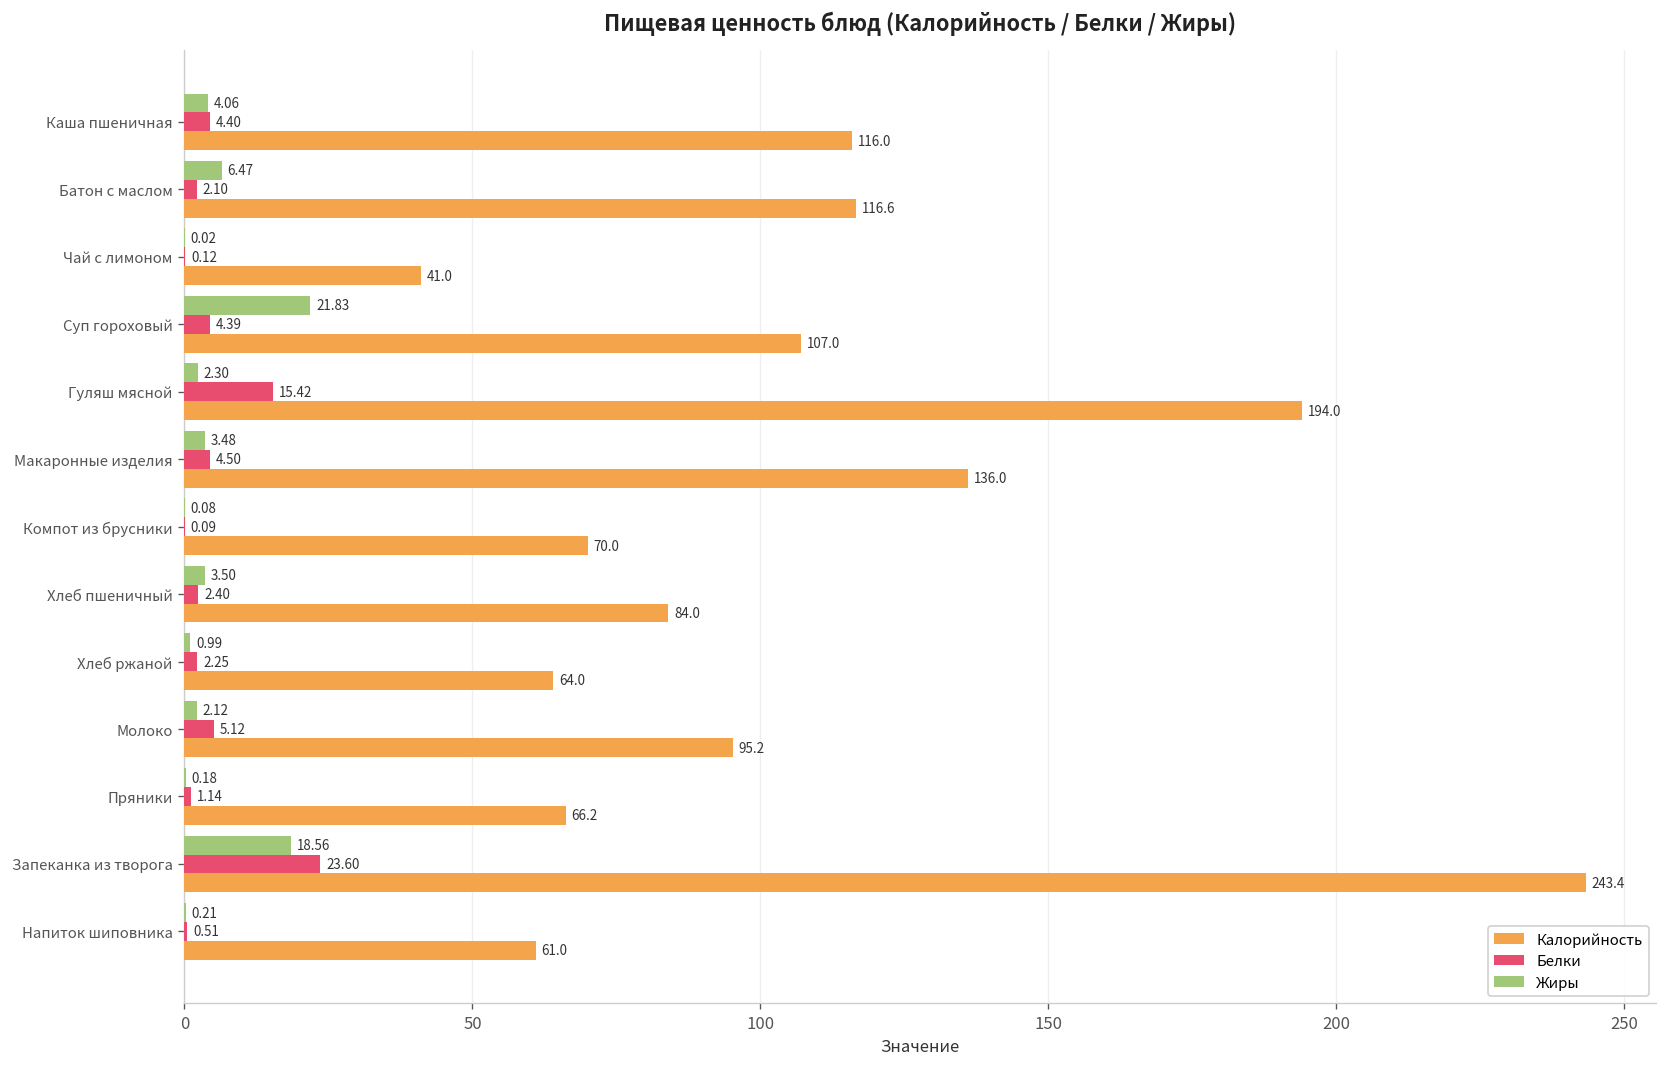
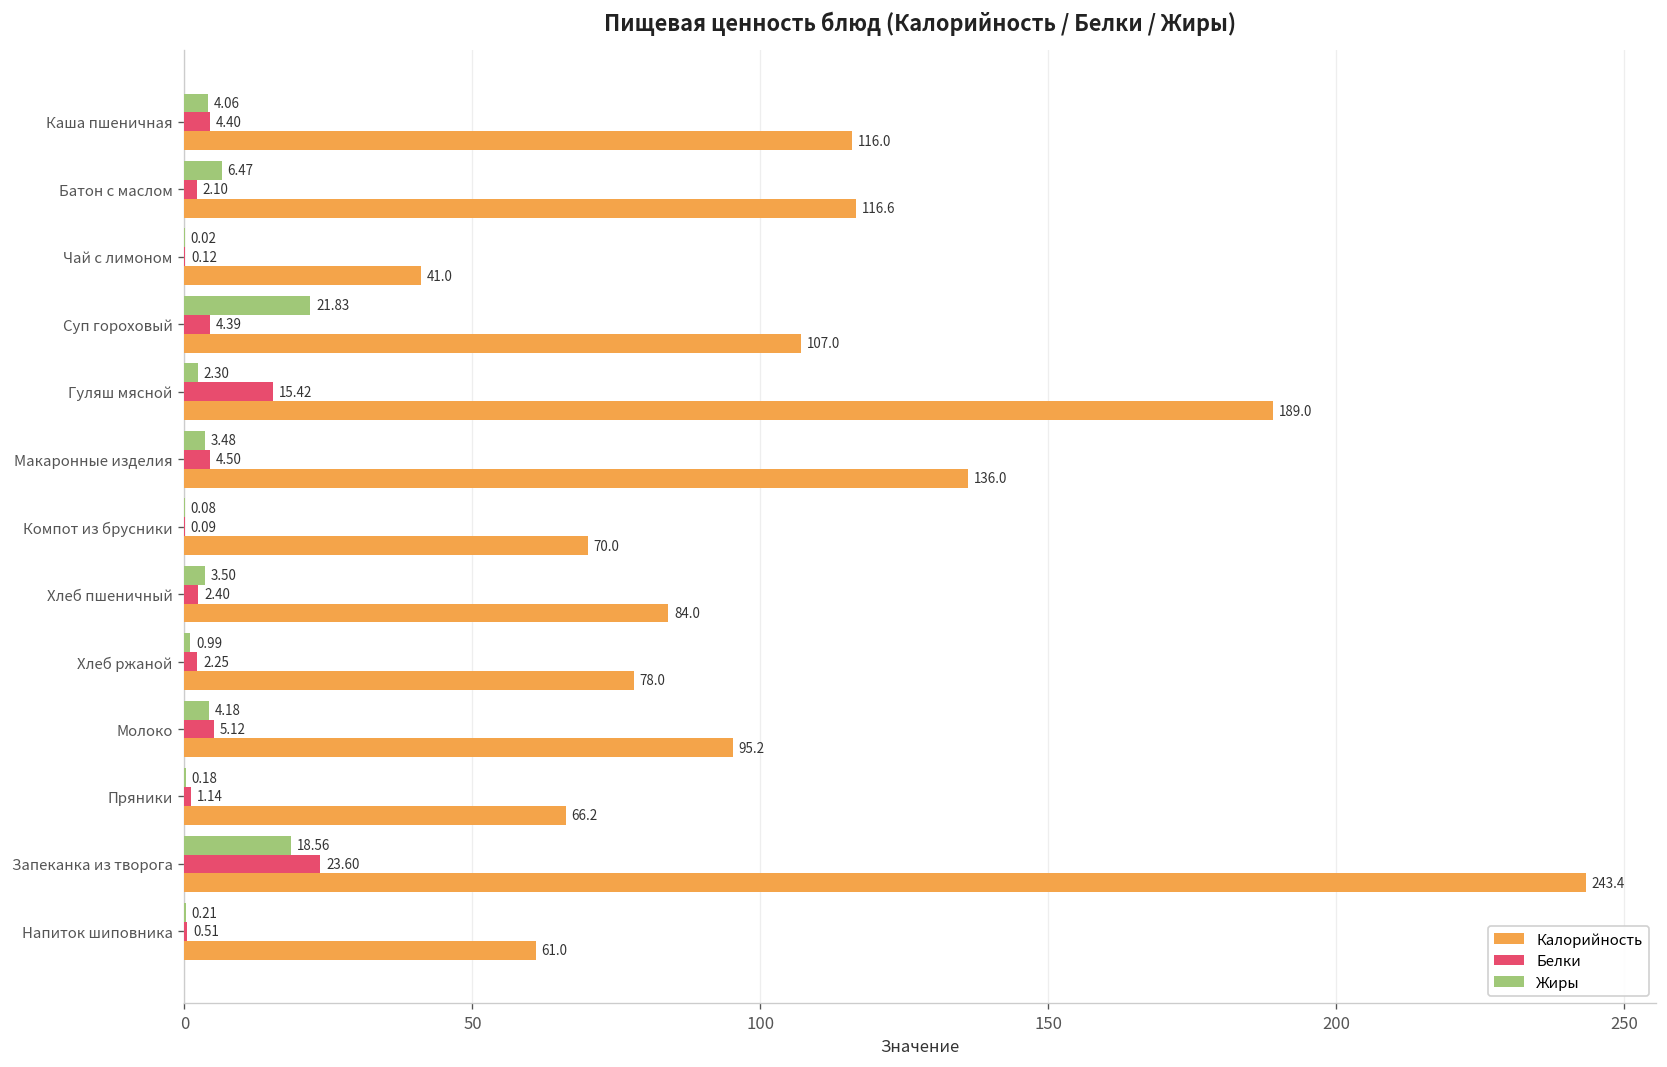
Калорийность, Гуляш мясной: 194.0 -> 189.0
Калорийность, Хлеб ржаной: 64.0 -> 78.0
Жиры, Молоко: 2.12 -> 4.18
